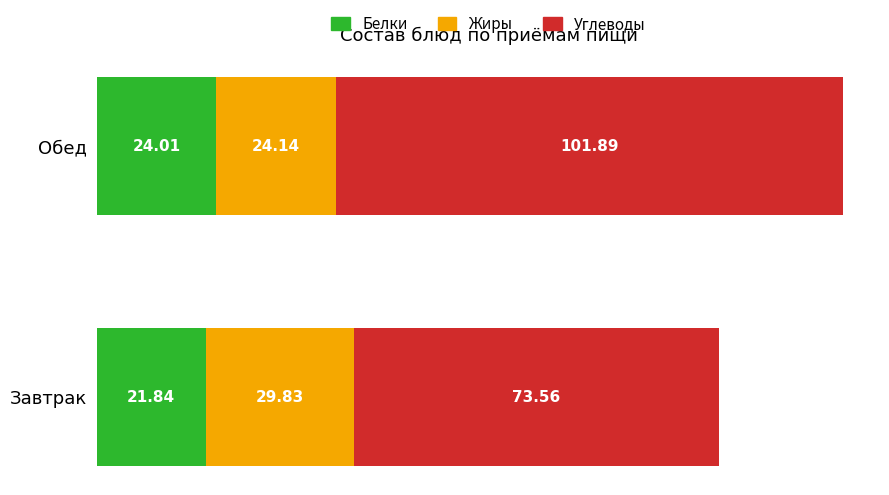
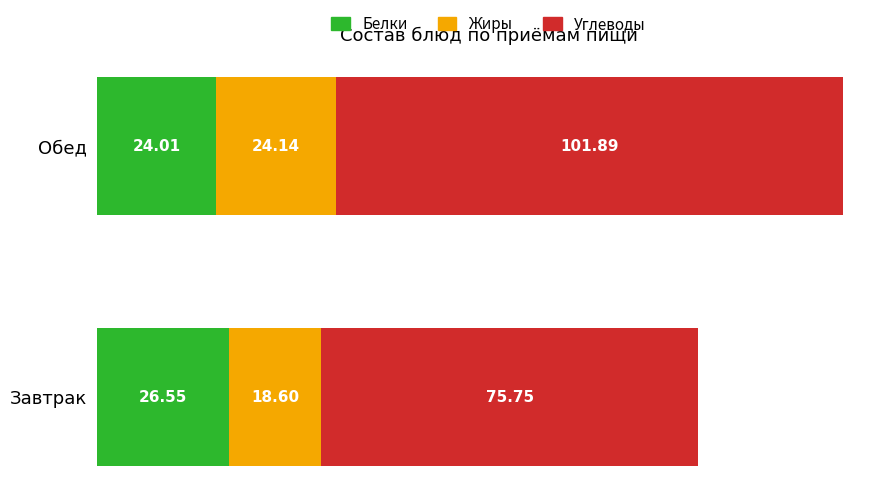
Белки, Завтрак: 21.84 -> 26.55
Жиры, Завтрак: 29.83 -> 18.60
Углеводы, Завтрак: 73.56 -> 75.75
